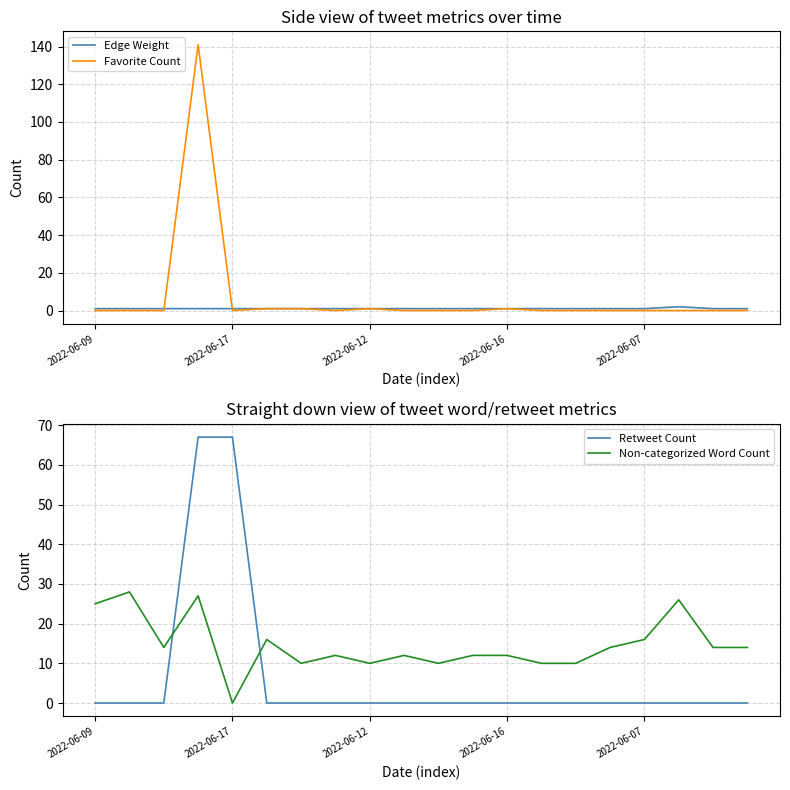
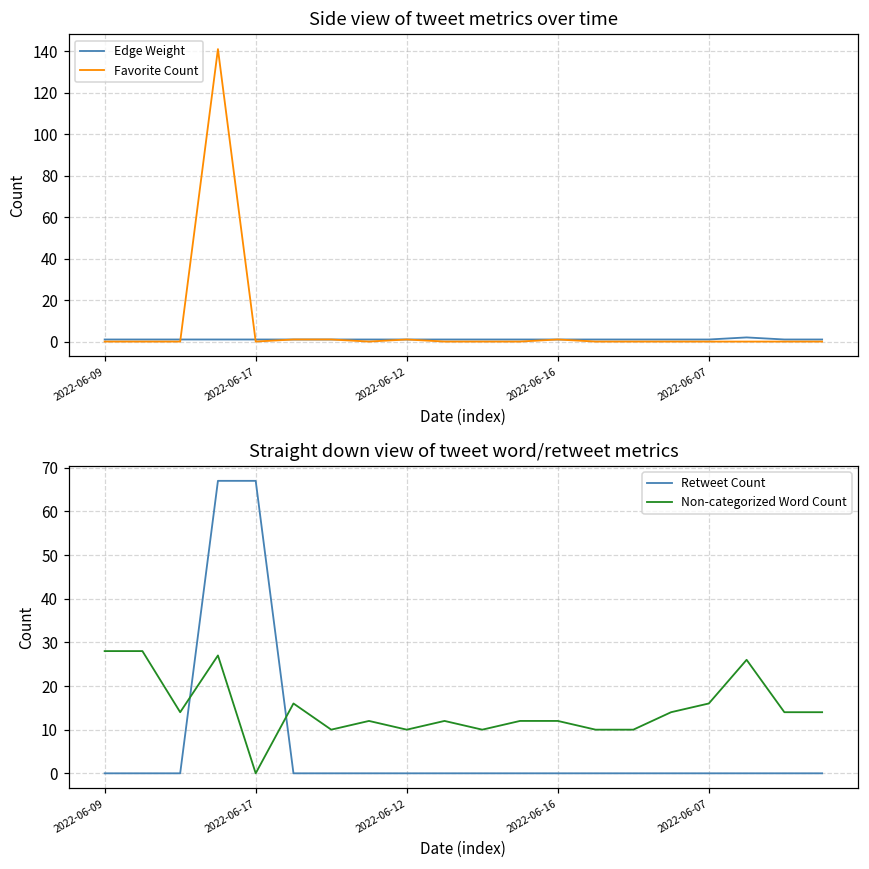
Straight down view of tweet word/retweet metrics, Non-categorized Word Count, 2022-06-09: 25 -> 28
